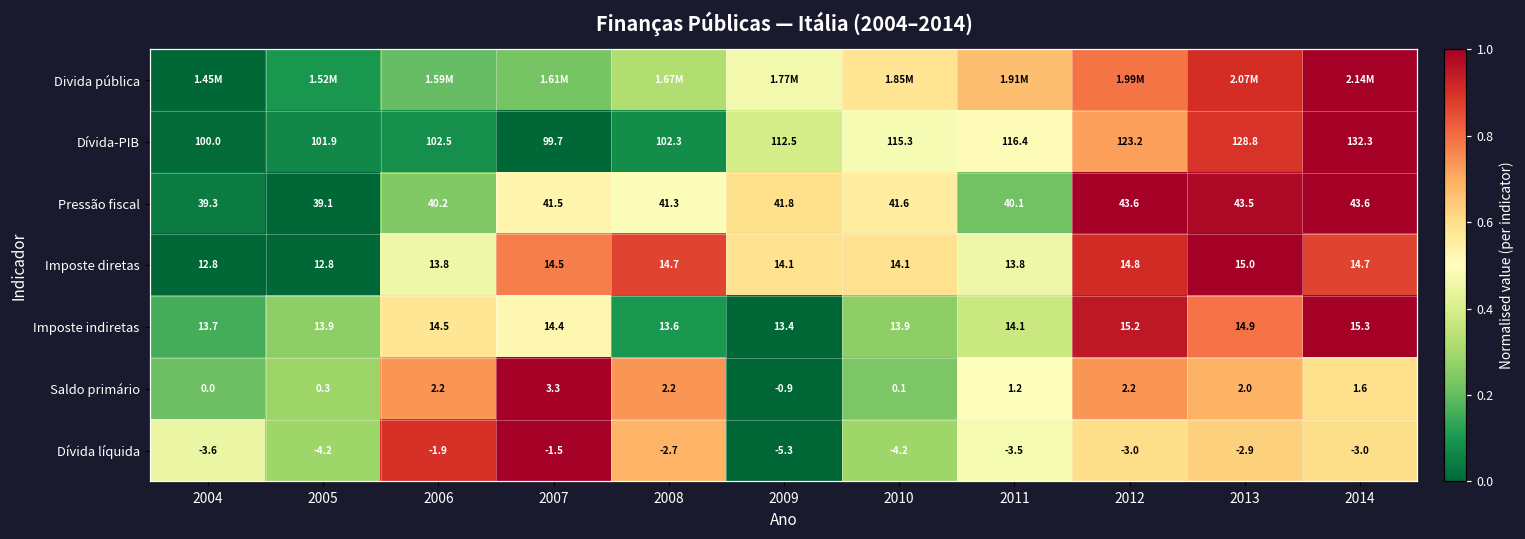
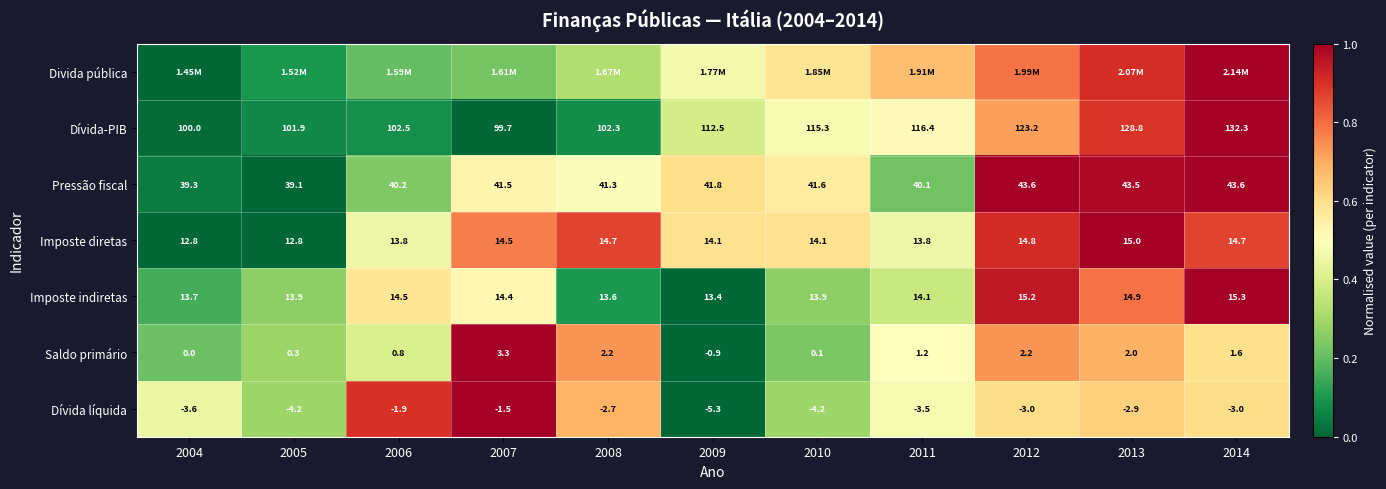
Saldo primário, 2006: 2.2 -> 0.8
